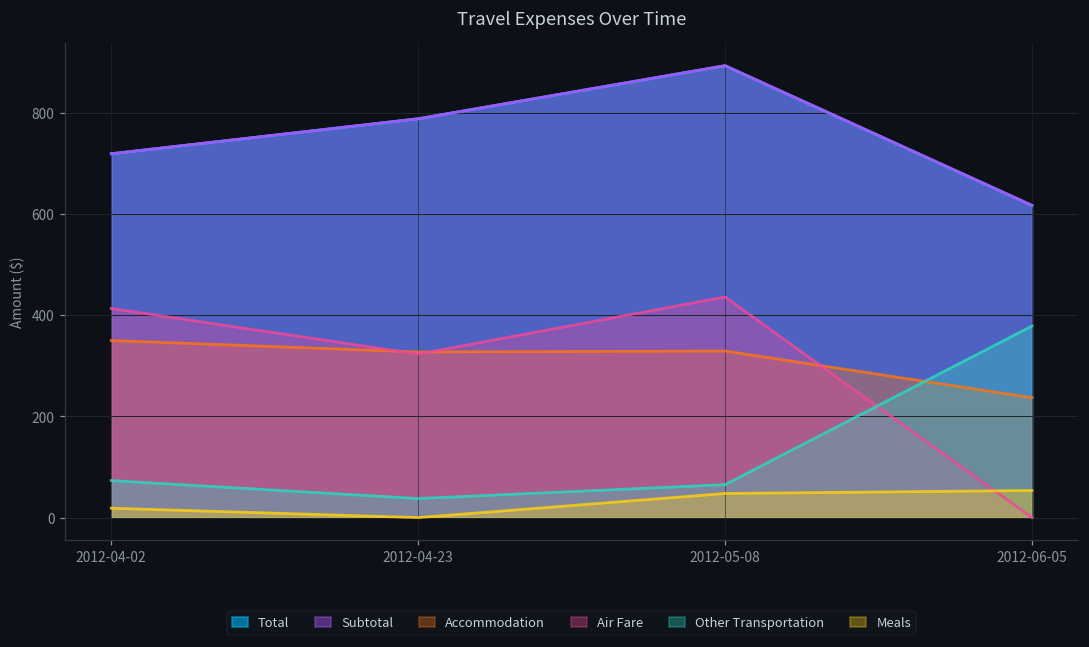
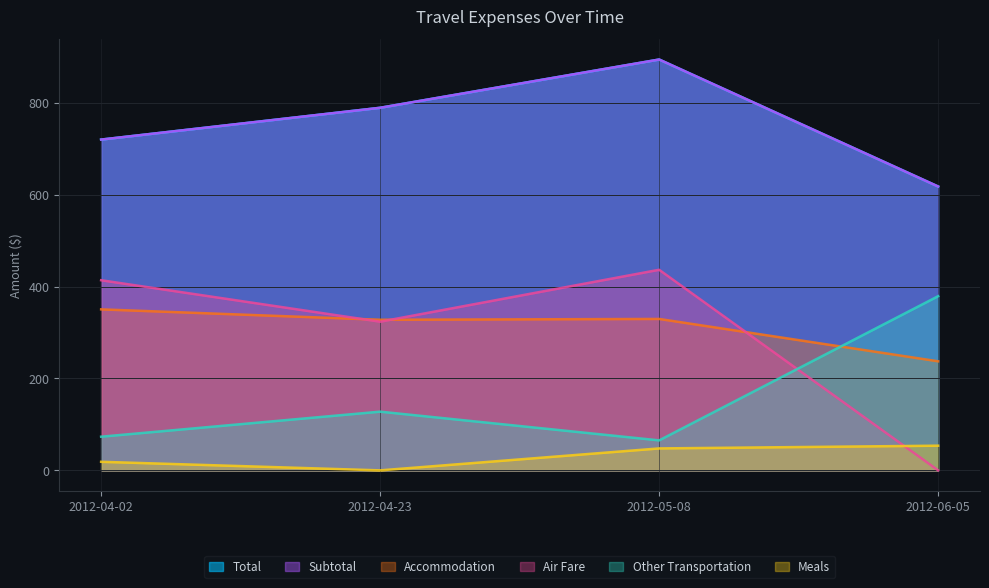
Other Transportation, 2012-04-23: 40 -> 130
